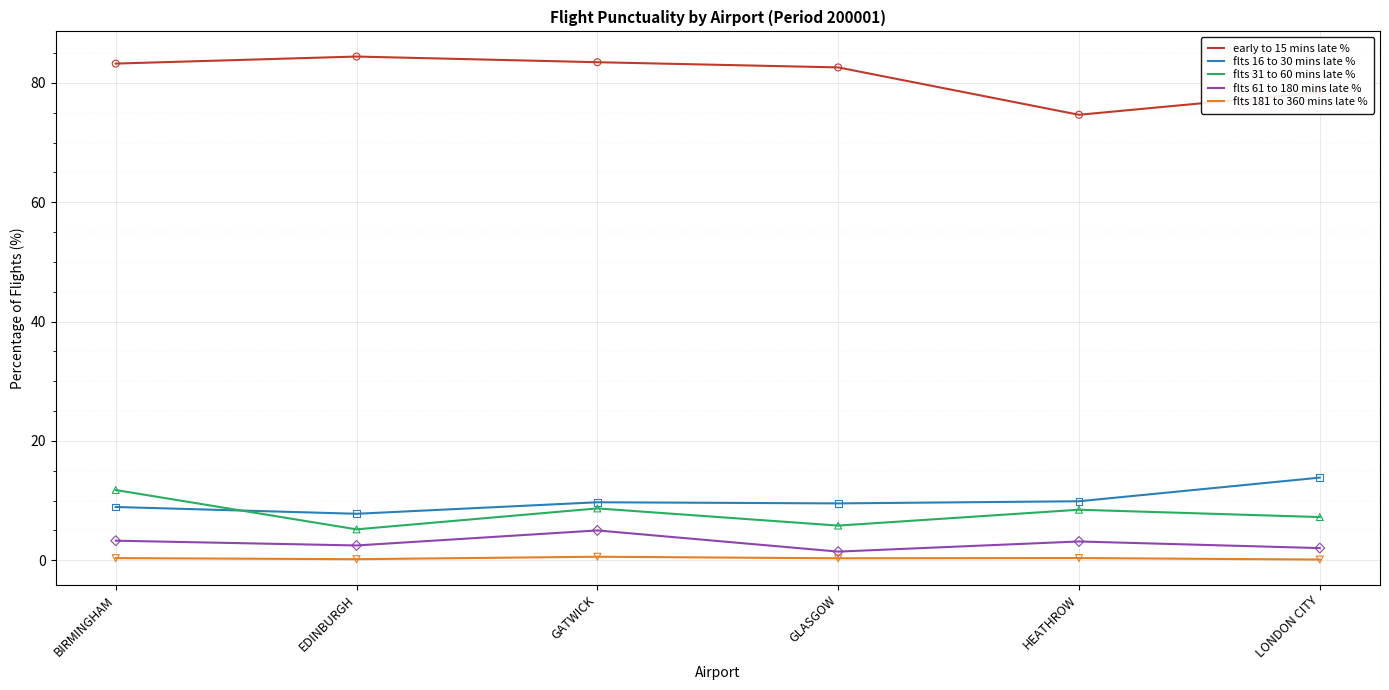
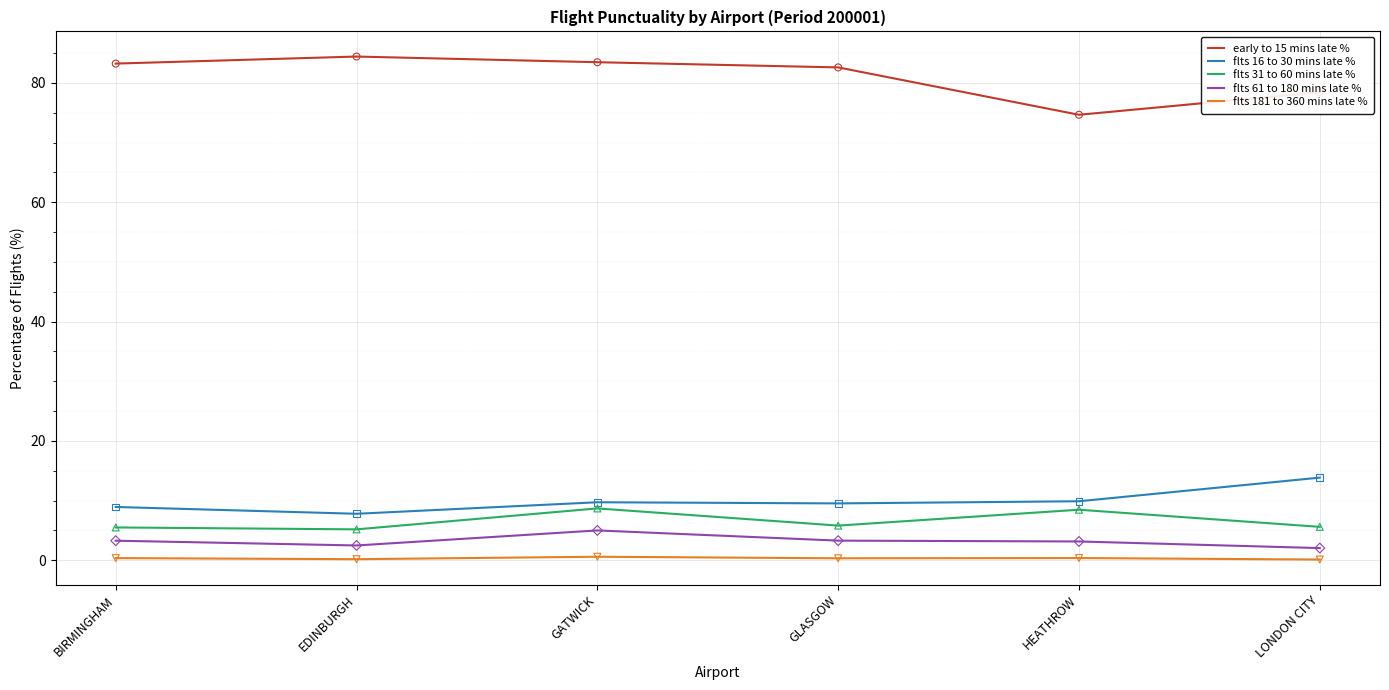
flts 31 to 60 mins late %, BIRMINGHAM: 12 -> 5
flts 61 to 180 mins late %, GLASGOW: 1 -> 3
flts 31 to 60 mins late %, LONDON CITY: 7 -> 6
